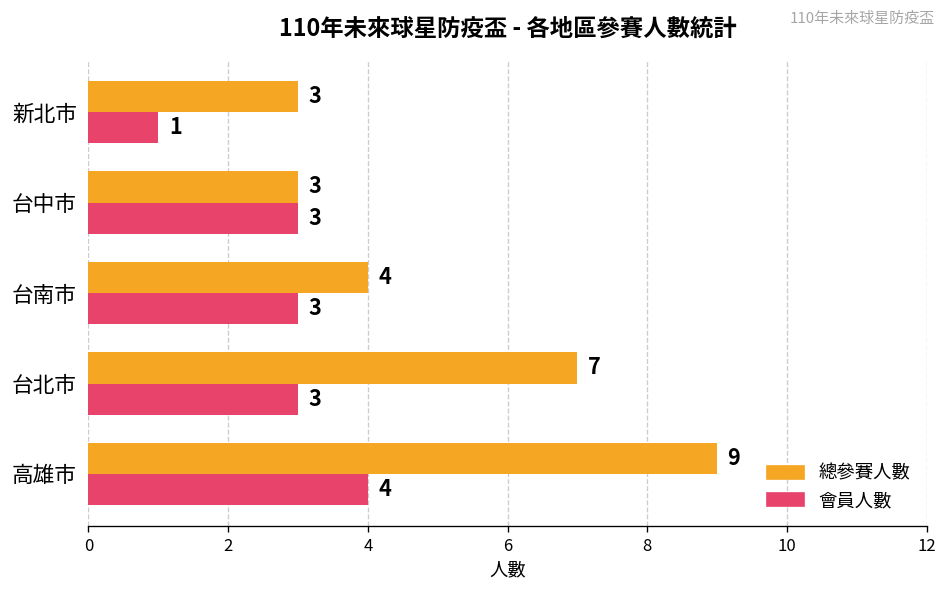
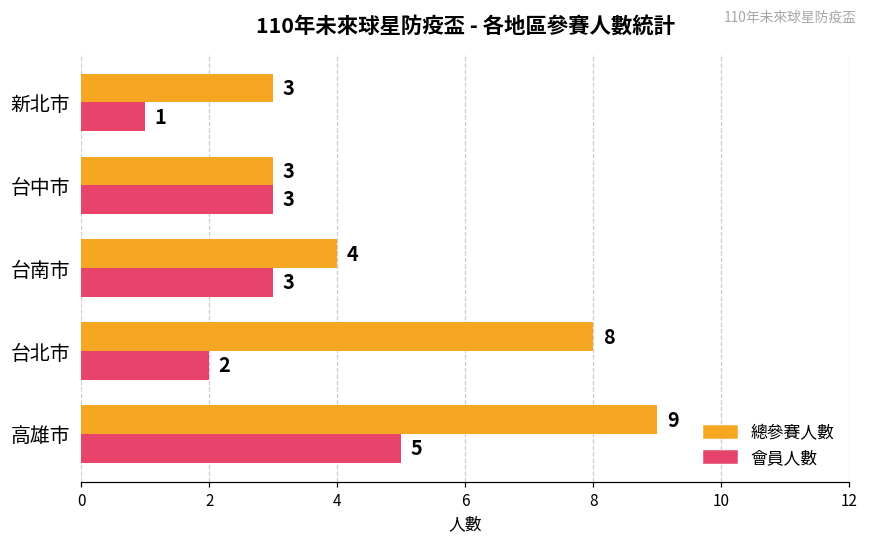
總參賽人數, 台北市: 7 -> 8
會員人數, 台北市: 3 -> 2
會員人數, 高雄市: 4 -> 5
